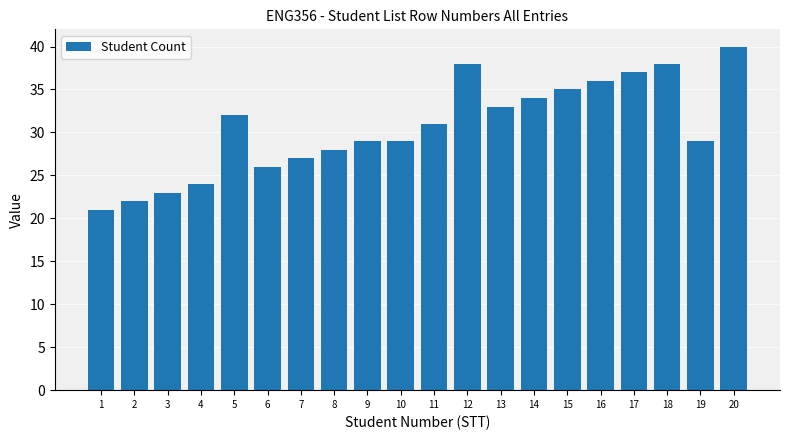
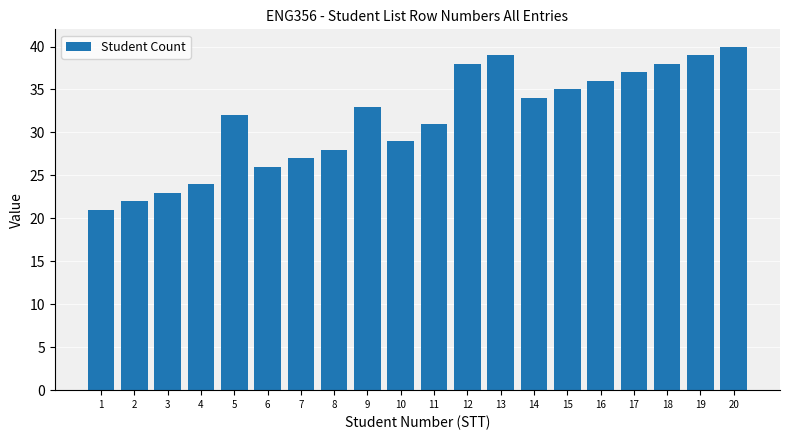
9: 29 -> 33
13: 33 -> 39
19: 29 -> 39
